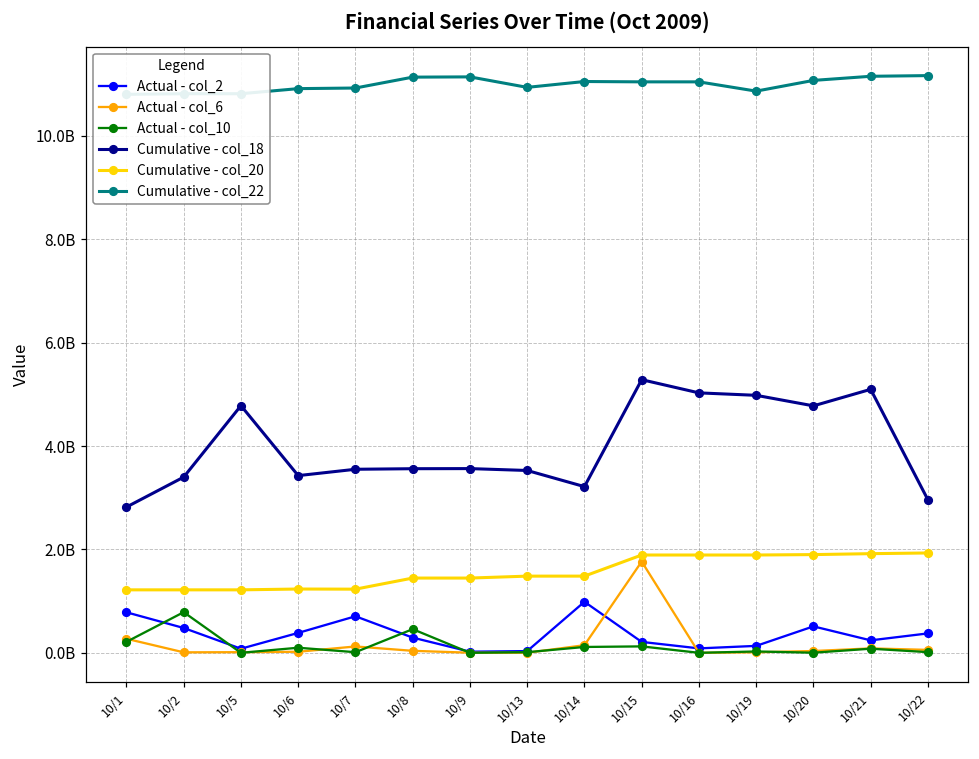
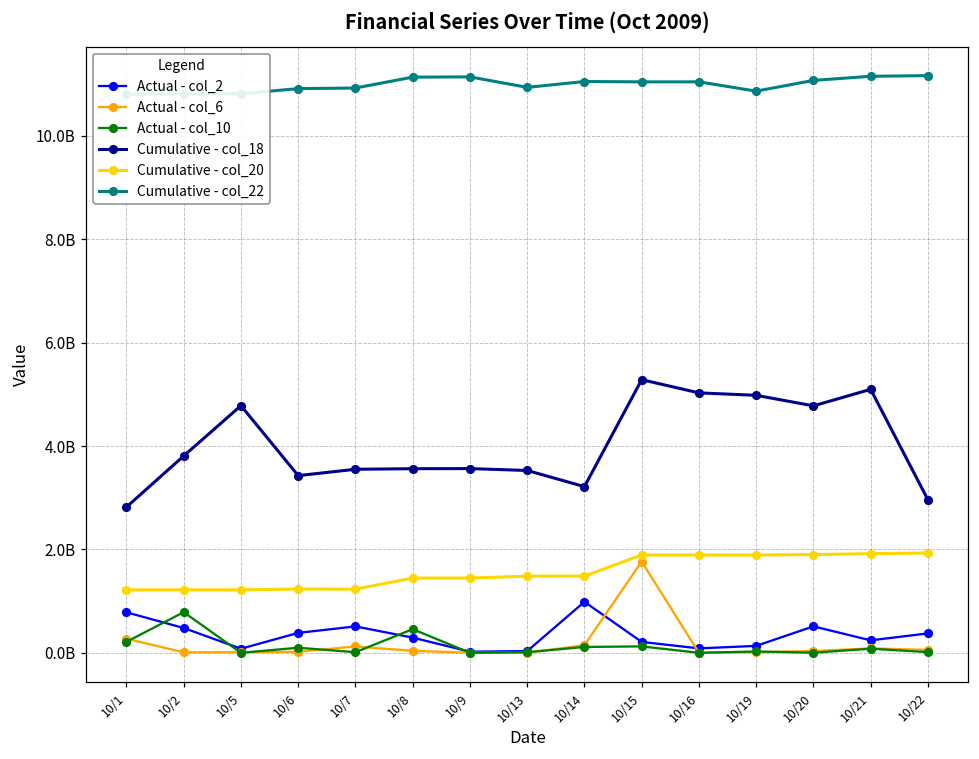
Cumulative - col_18, 10/2: 3400000000 -> 3800000000
Actual - col_2, 10/7: 700000000 -> 500000000
